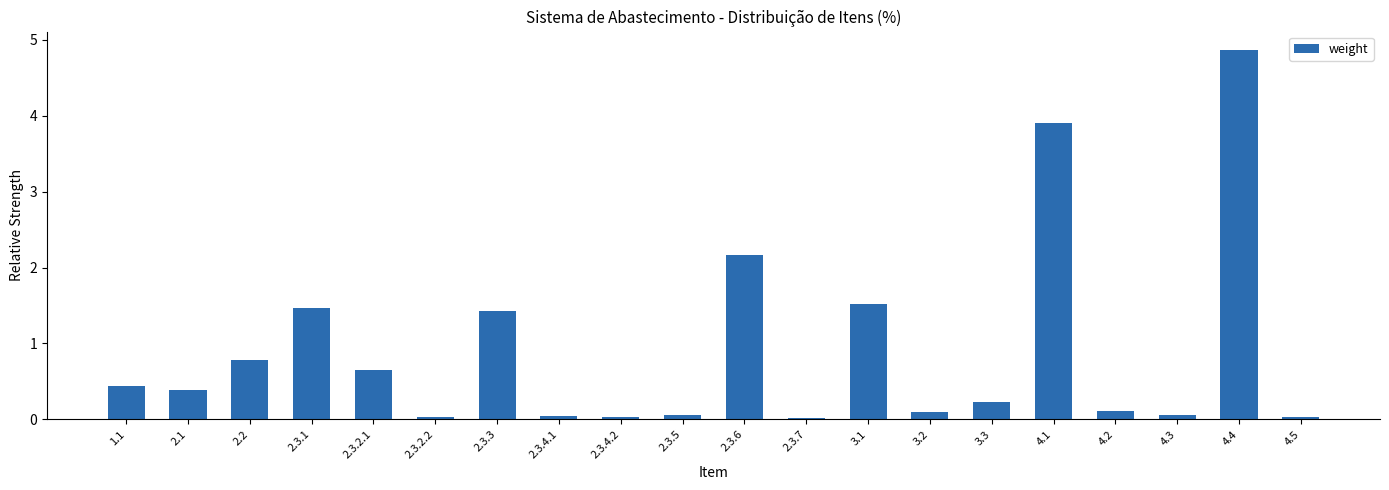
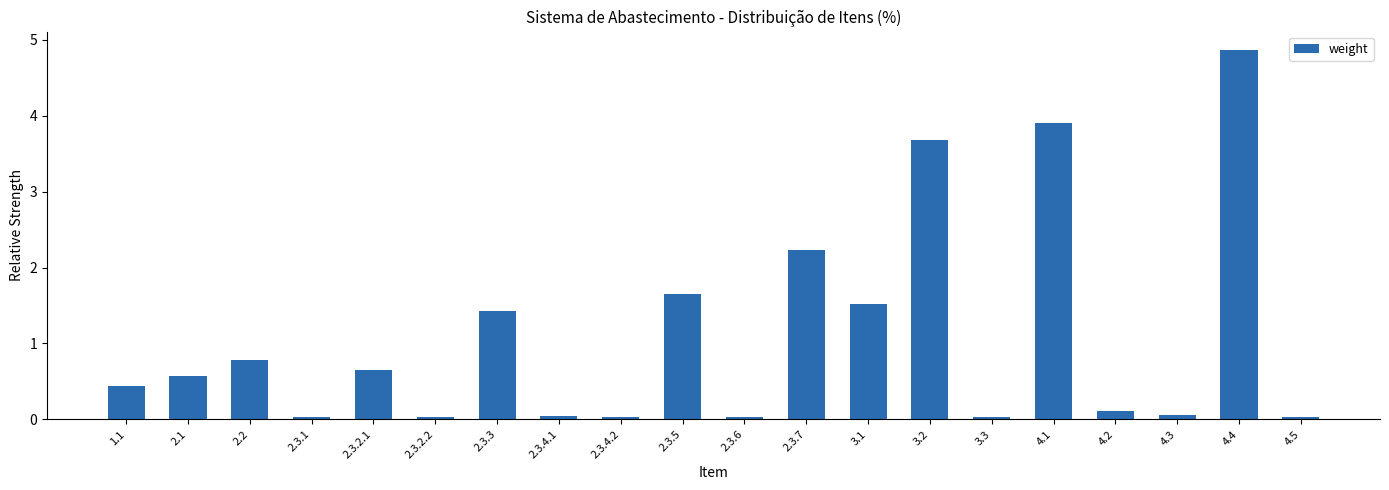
2.1: 0.4 -> 0.6
2.3.1: 1.5 -> 0.0
2.3.5: 0.1 -> 1.7
2.3.6: 2.2 -> 0.0
2.3.7: 0.0 -> 2.2
3.2: 0.1 -> 3.7
3.3: 0.2 -> 0.0
